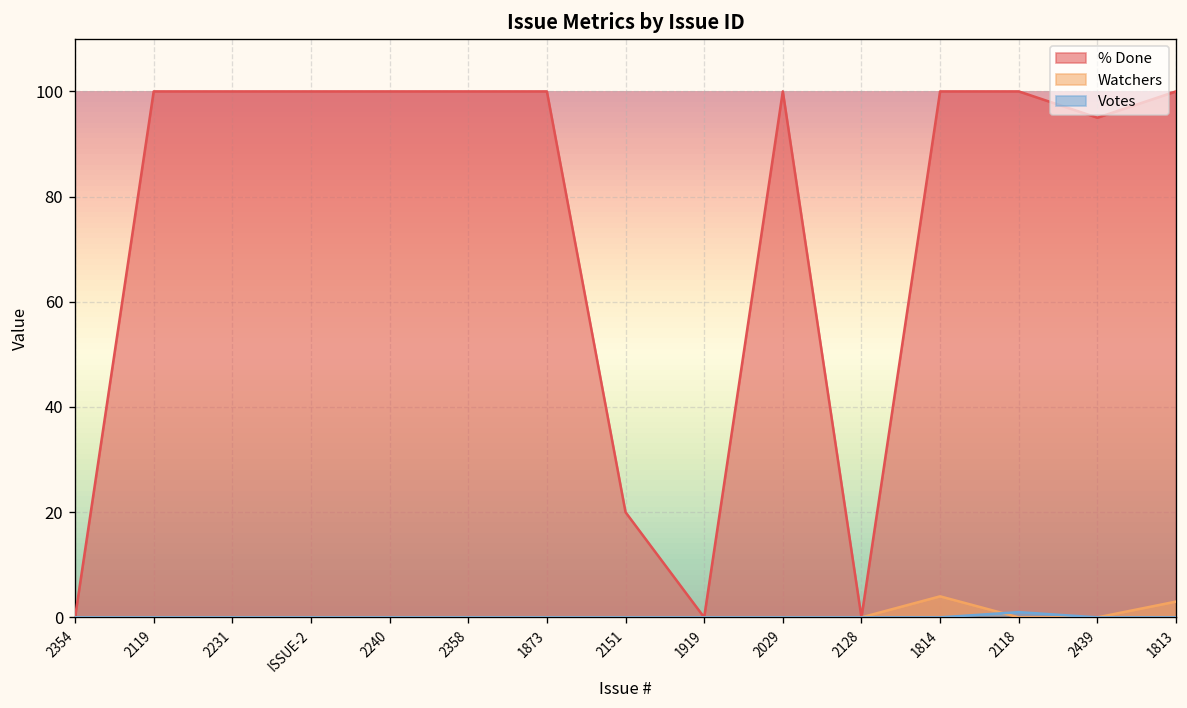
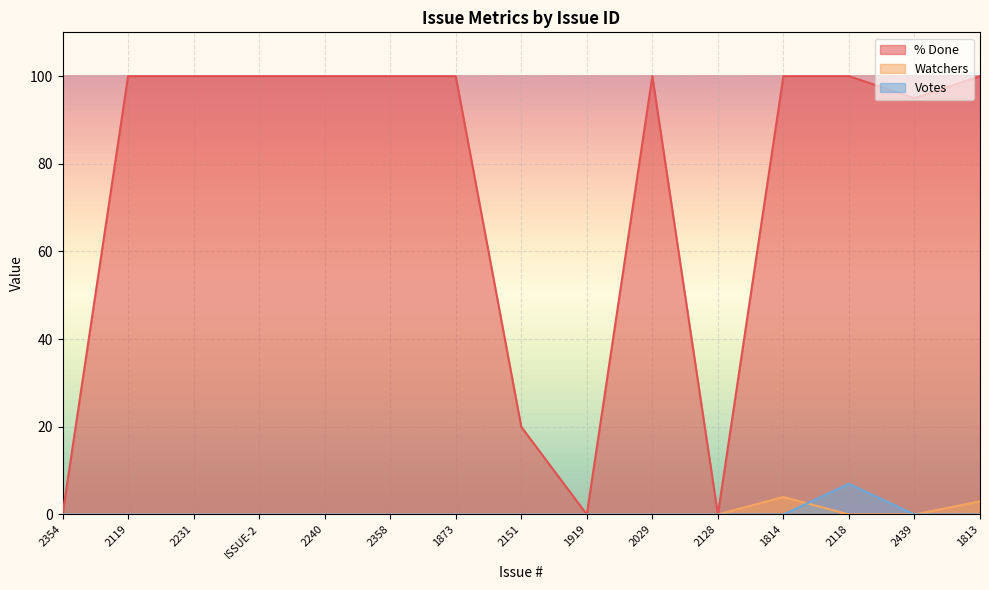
Votes, 2118: 1 -> 7
